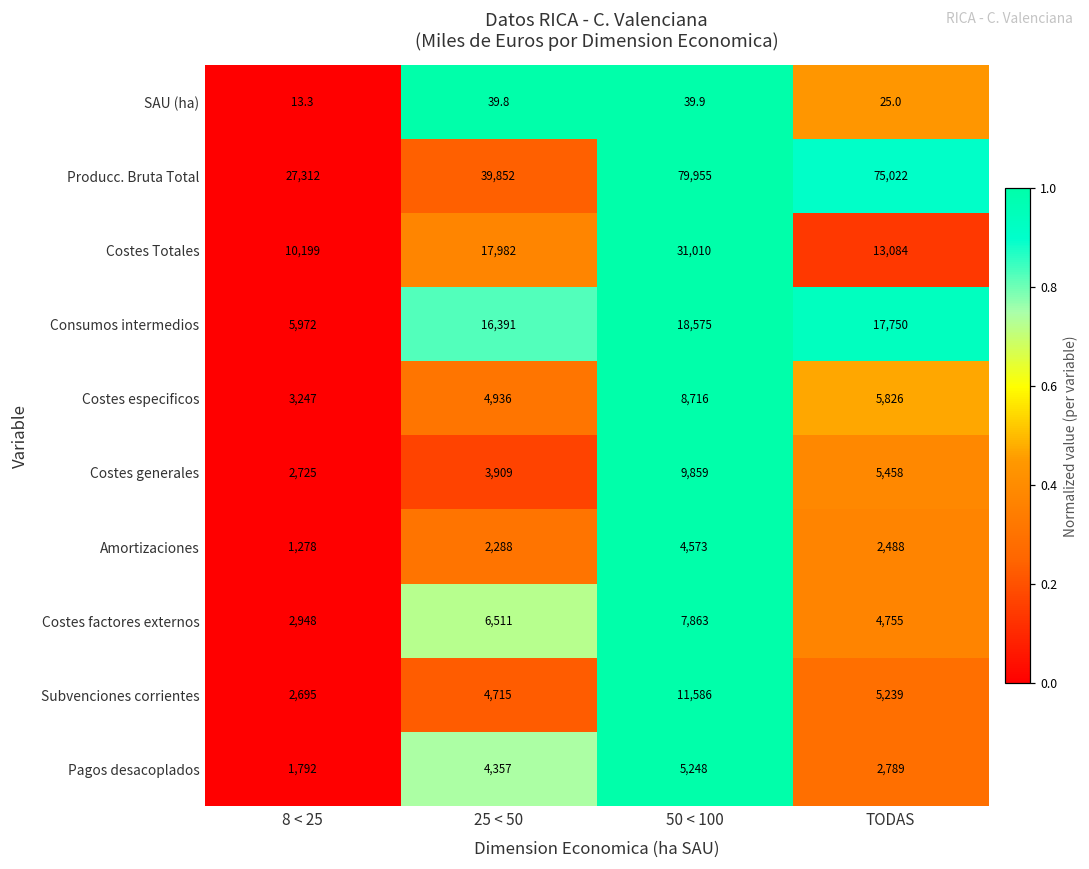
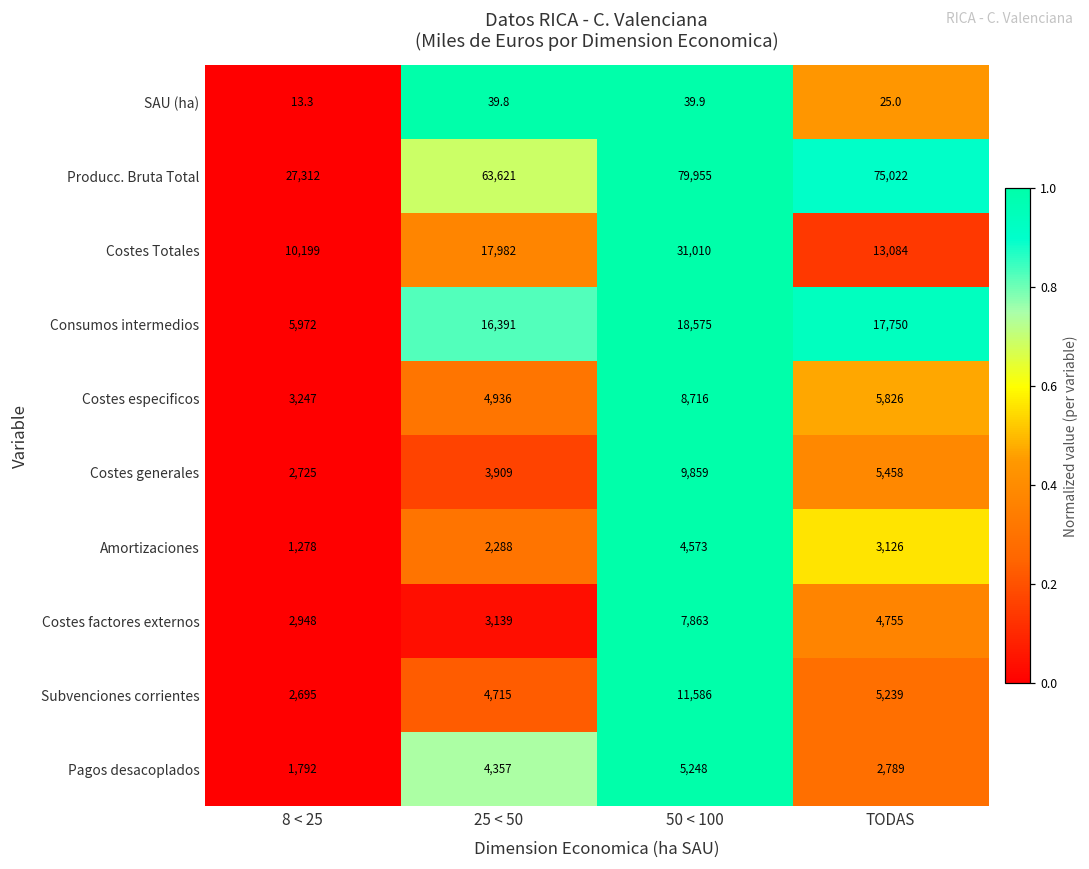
Producc. Bruta Total, 25 < 50: 39,852 -> 63,621
Amortizaciones, TODAS: 2,488 -> 3,126
Costes factores externos, 25 < 50: 6,511 -> 3,139
